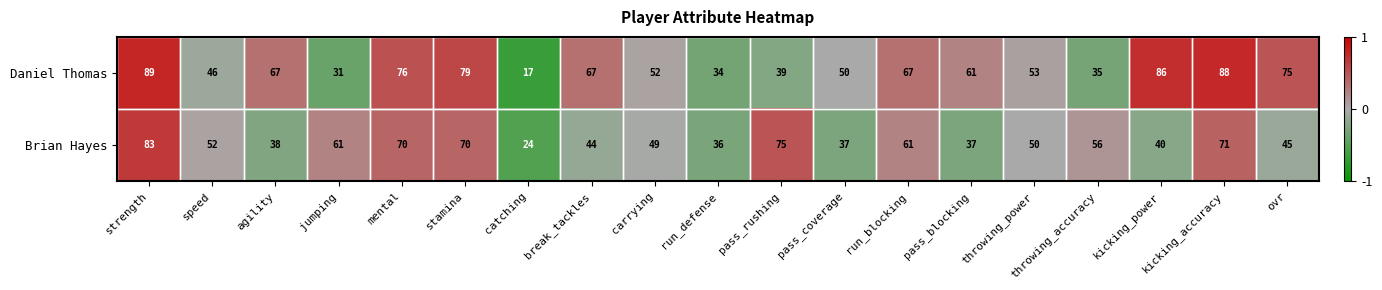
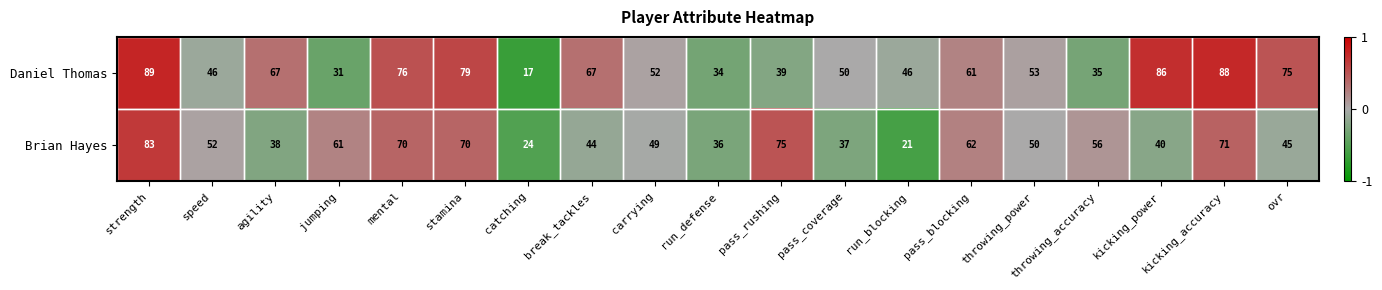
Daniel Thomas, run_blocking: 67 -> 46
Brian Hayes, run_blocking: 61 -> 21
Brian Hayes, pass_blocking: 37 -> 62
